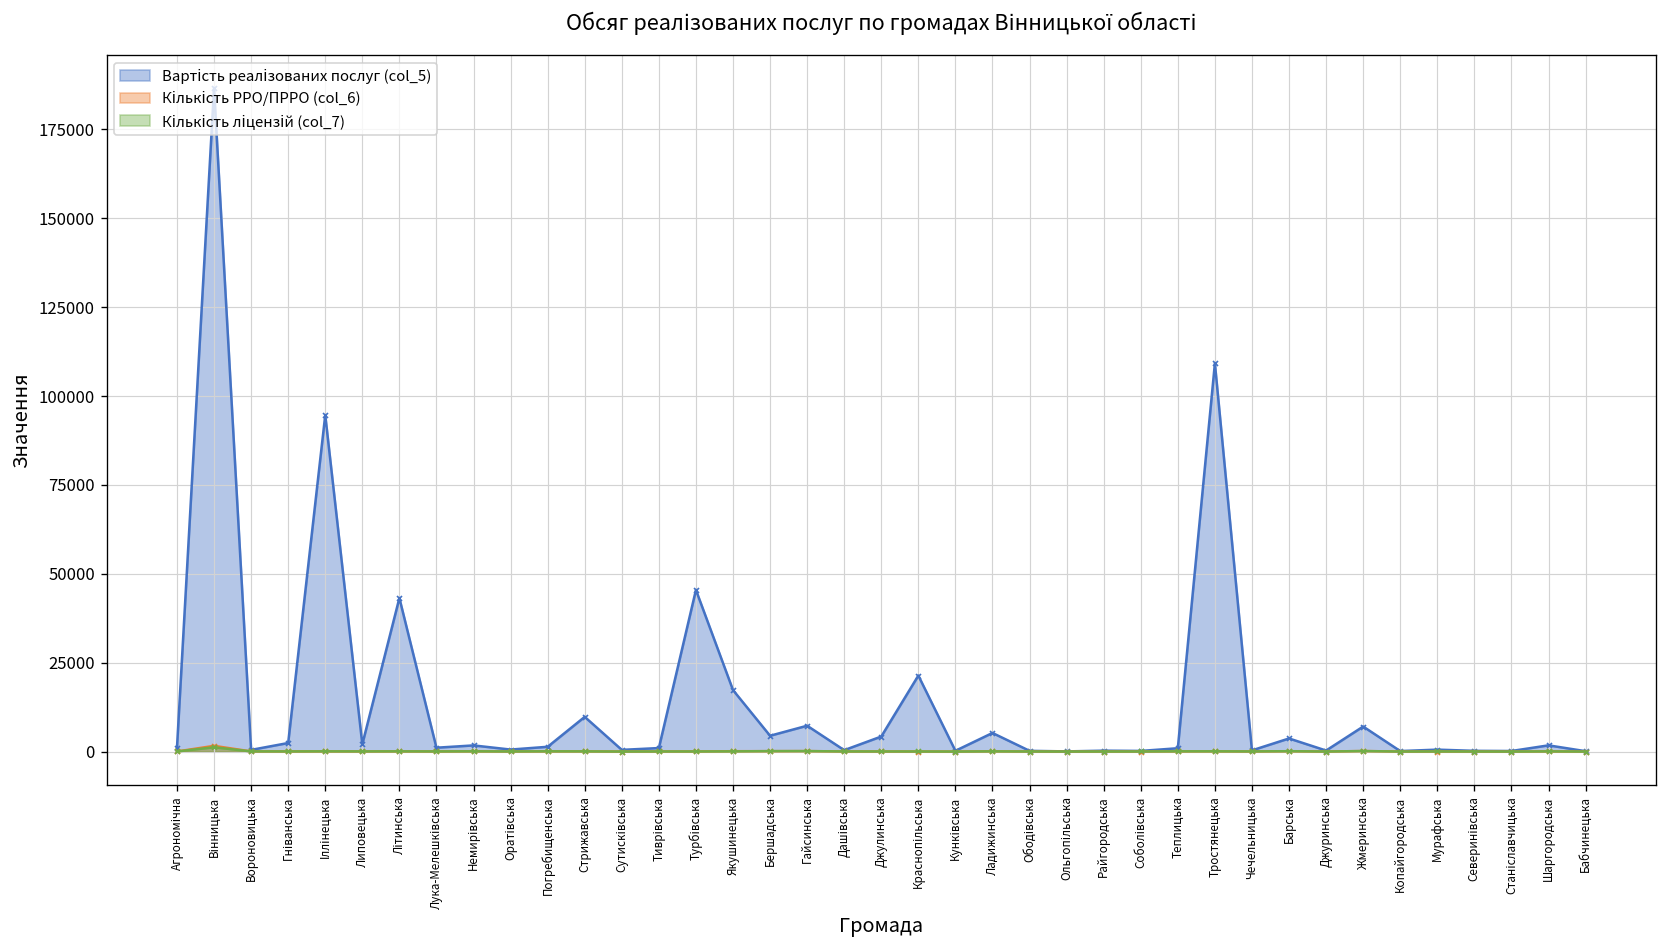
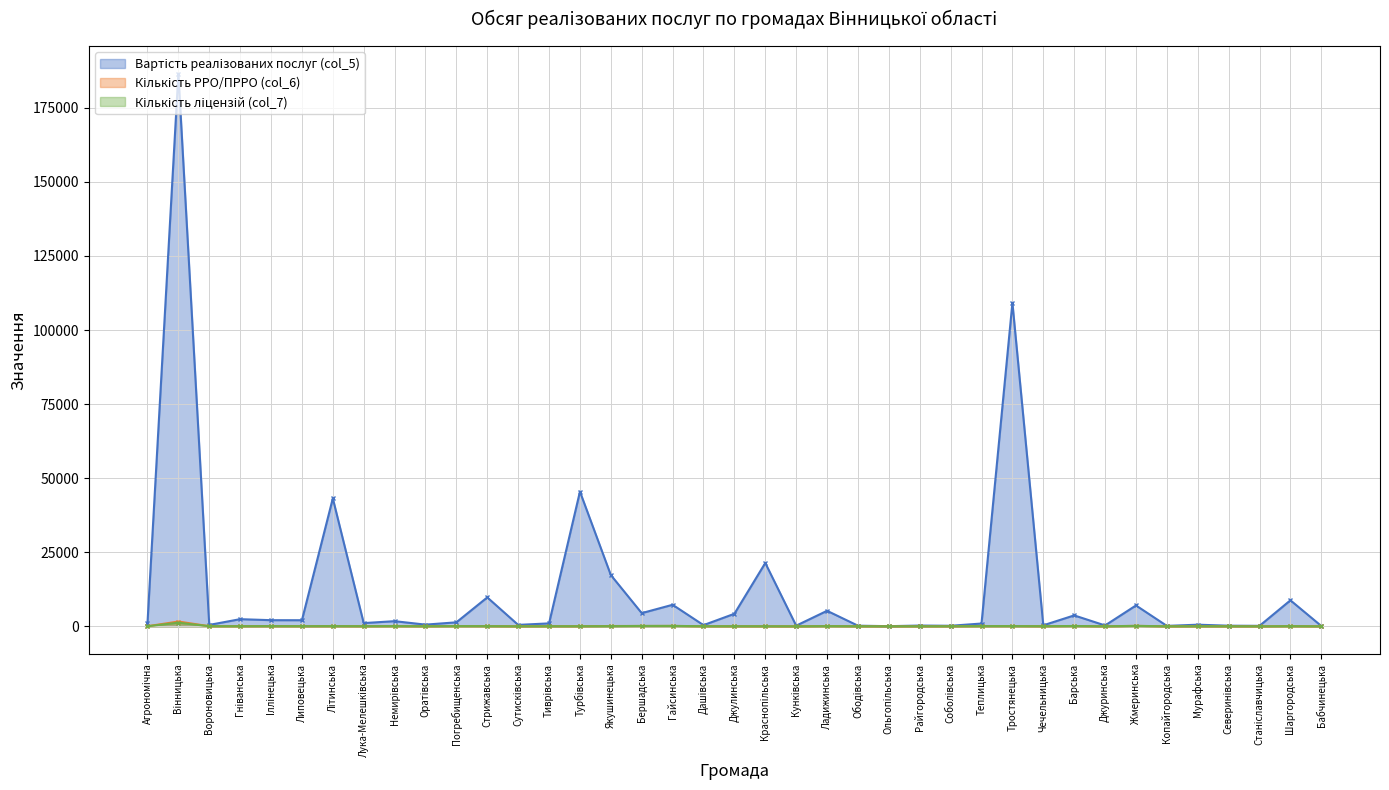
Вартість реалізованих послуг (col_5), Іллінецька: 95000 -> 2000
Вартість реалізованих послуг (col_5), Шаргородська: 2000 -> 9000
